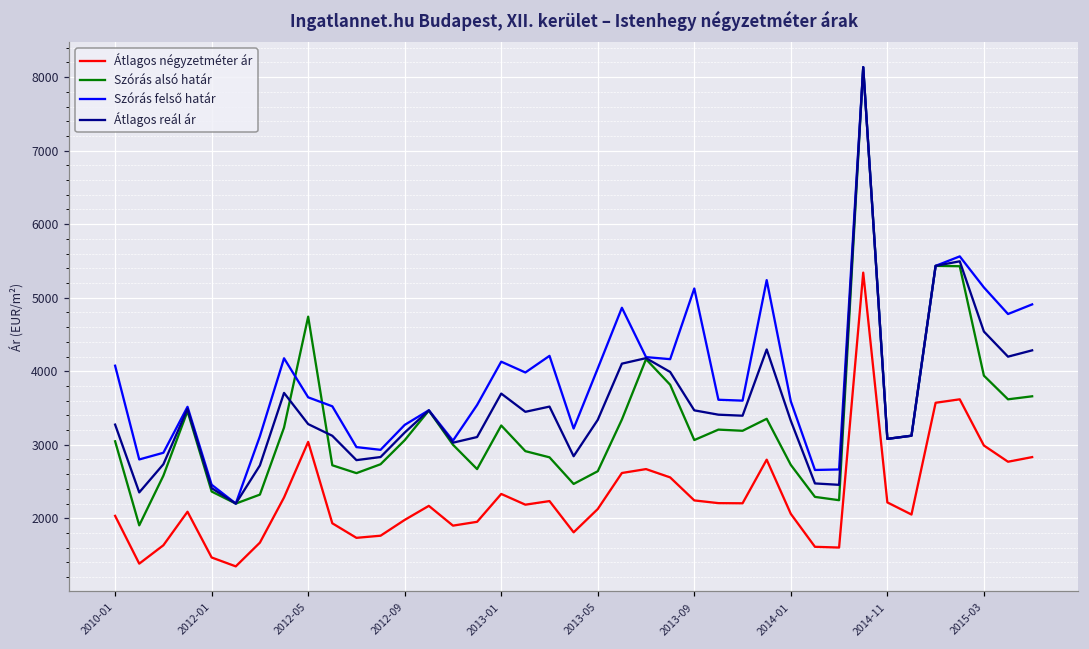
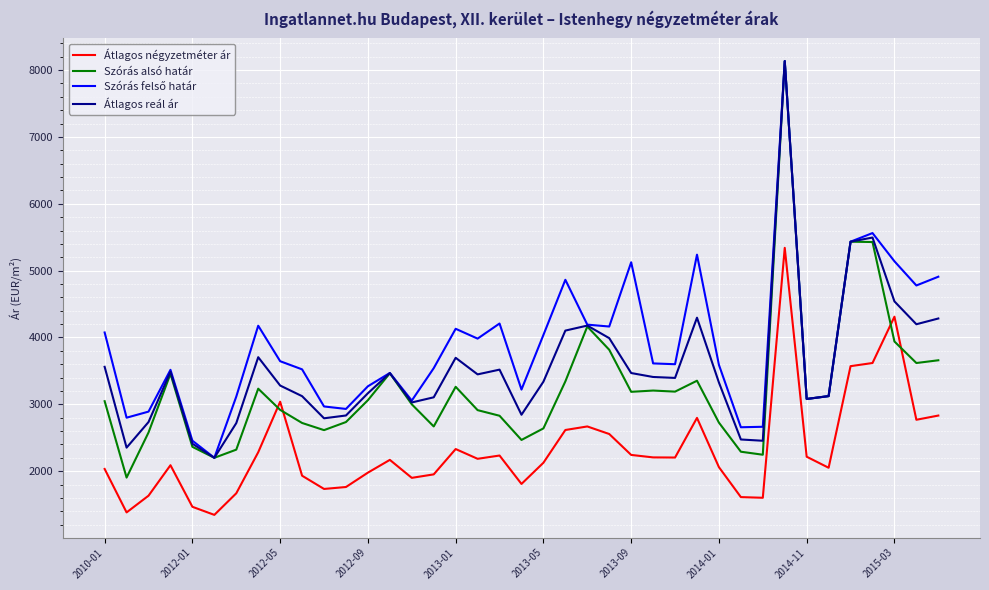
Átlagos reál ár, 2010-01: 3300 -> 3600
Szórás alsó határ, 2012-05: 4700 -> 2900
Szórás alsó határ, 2013-09: 3100 -> 3200
Átlagos négyzetméter ár, 2015-03: 3000 -> 4300
